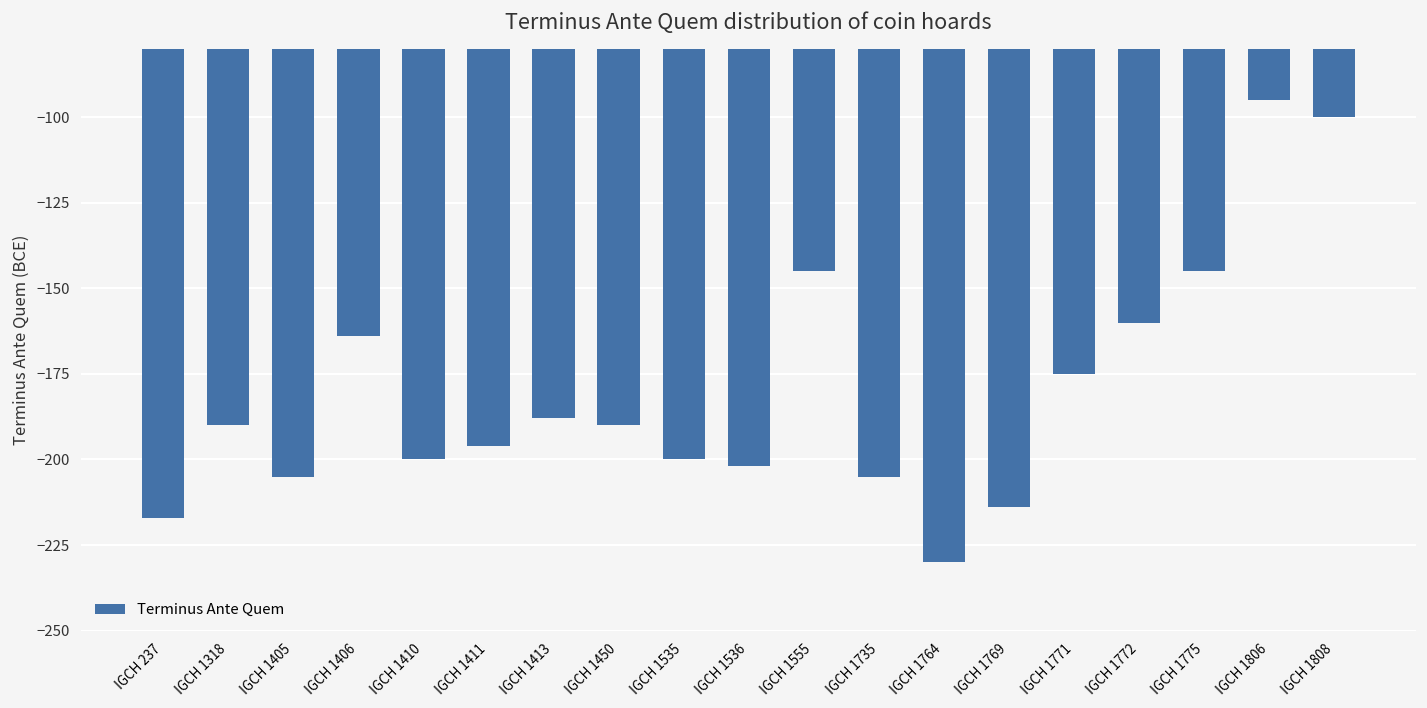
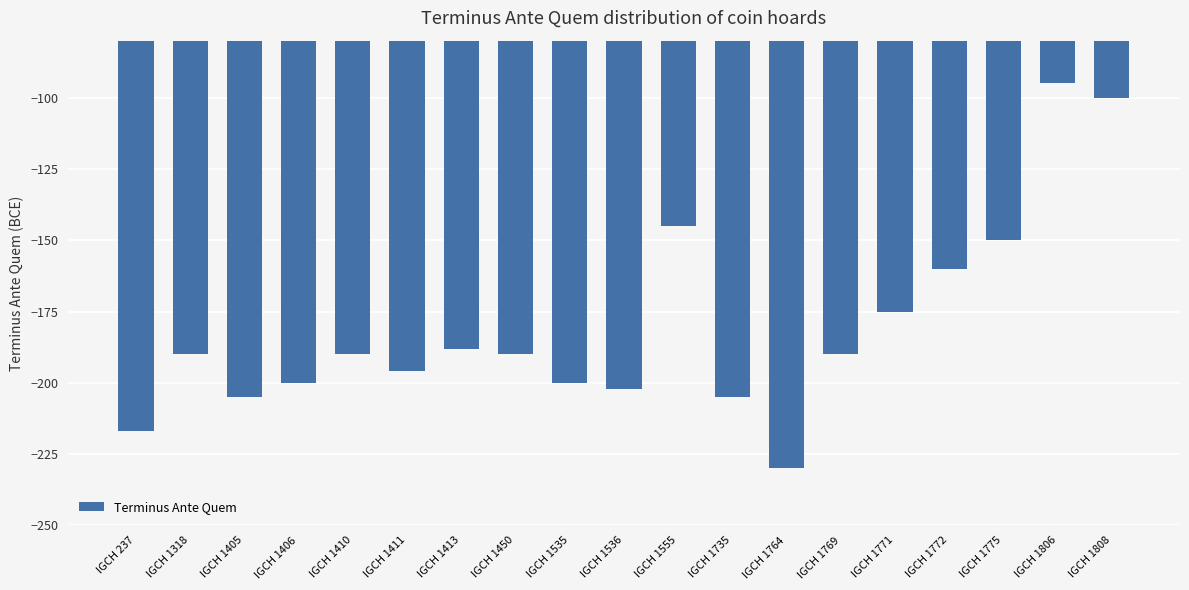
IGCH 1406: -164 -> -200
IGCH 1410: -200 -> -190
IGCH 1769: -214 -> -190
IGCH 1775: -145 -> -150
